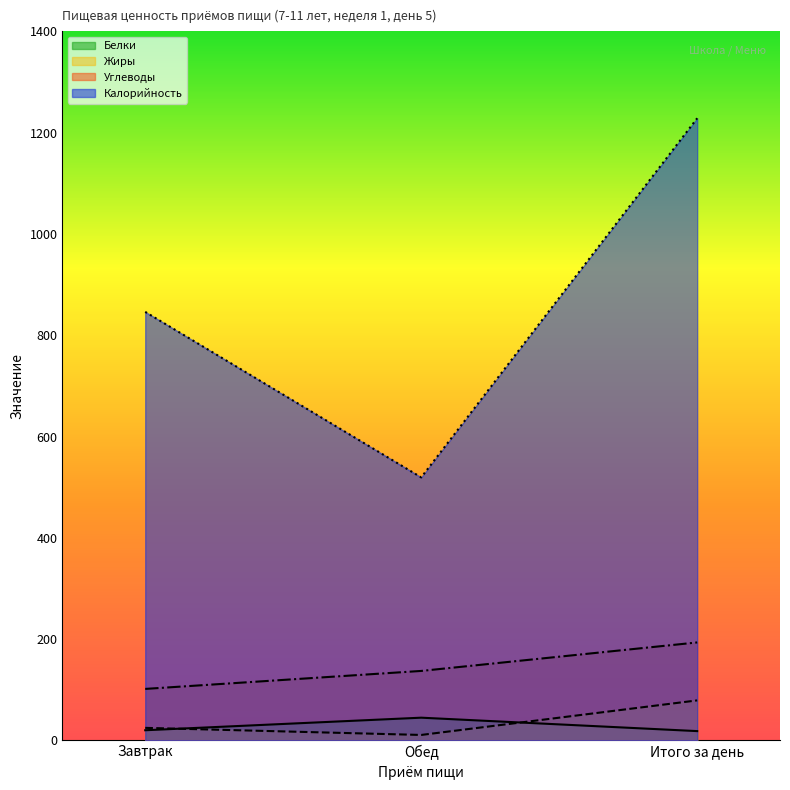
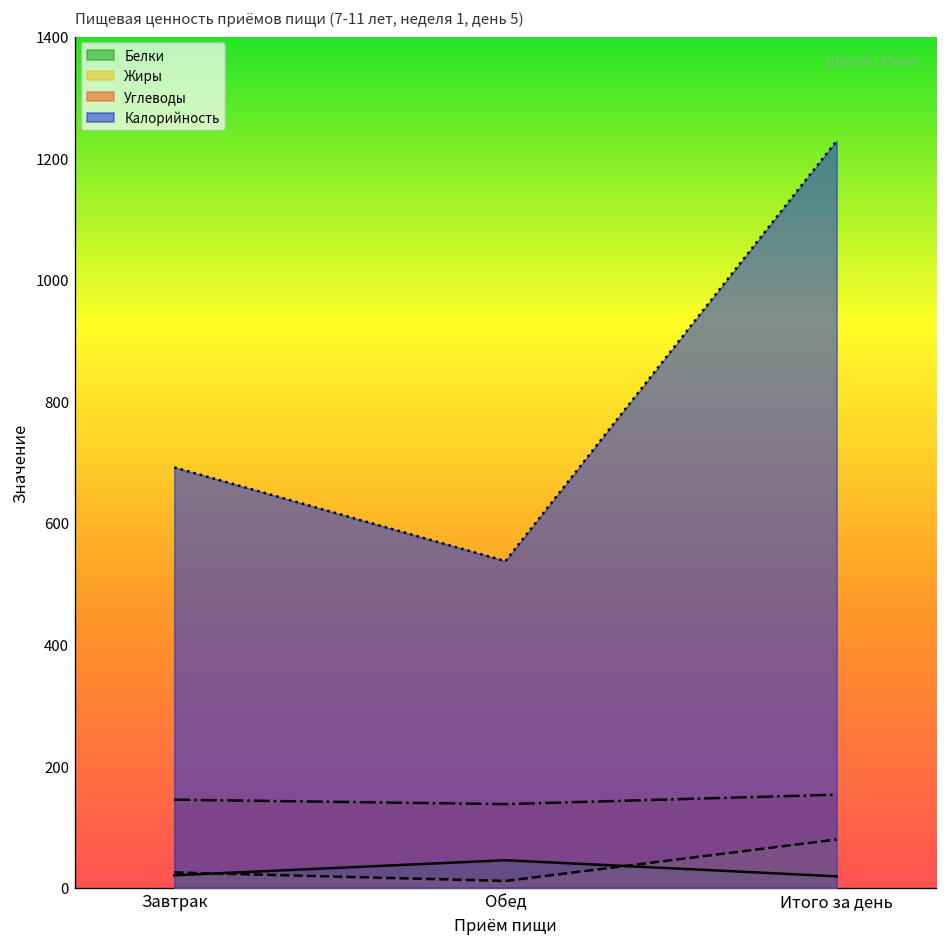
Углеводы, Завтрак: 100 -> 140
Калорийность, Завтрак: 850 -> 690
Калорийность, Обед: 520 -> 540
Углеводы, Итого за день: 190 -> 150
